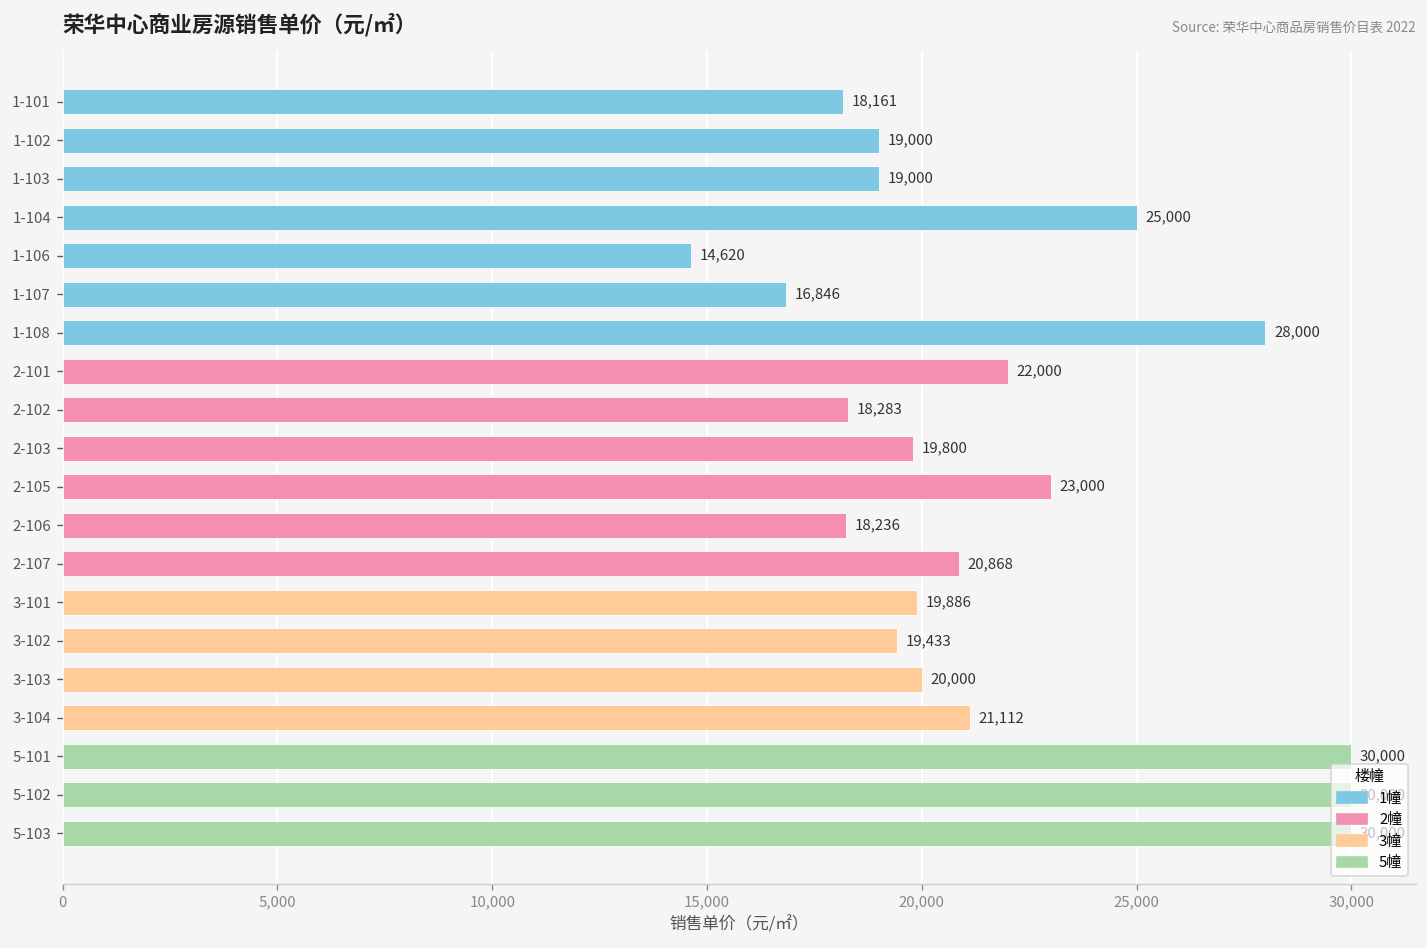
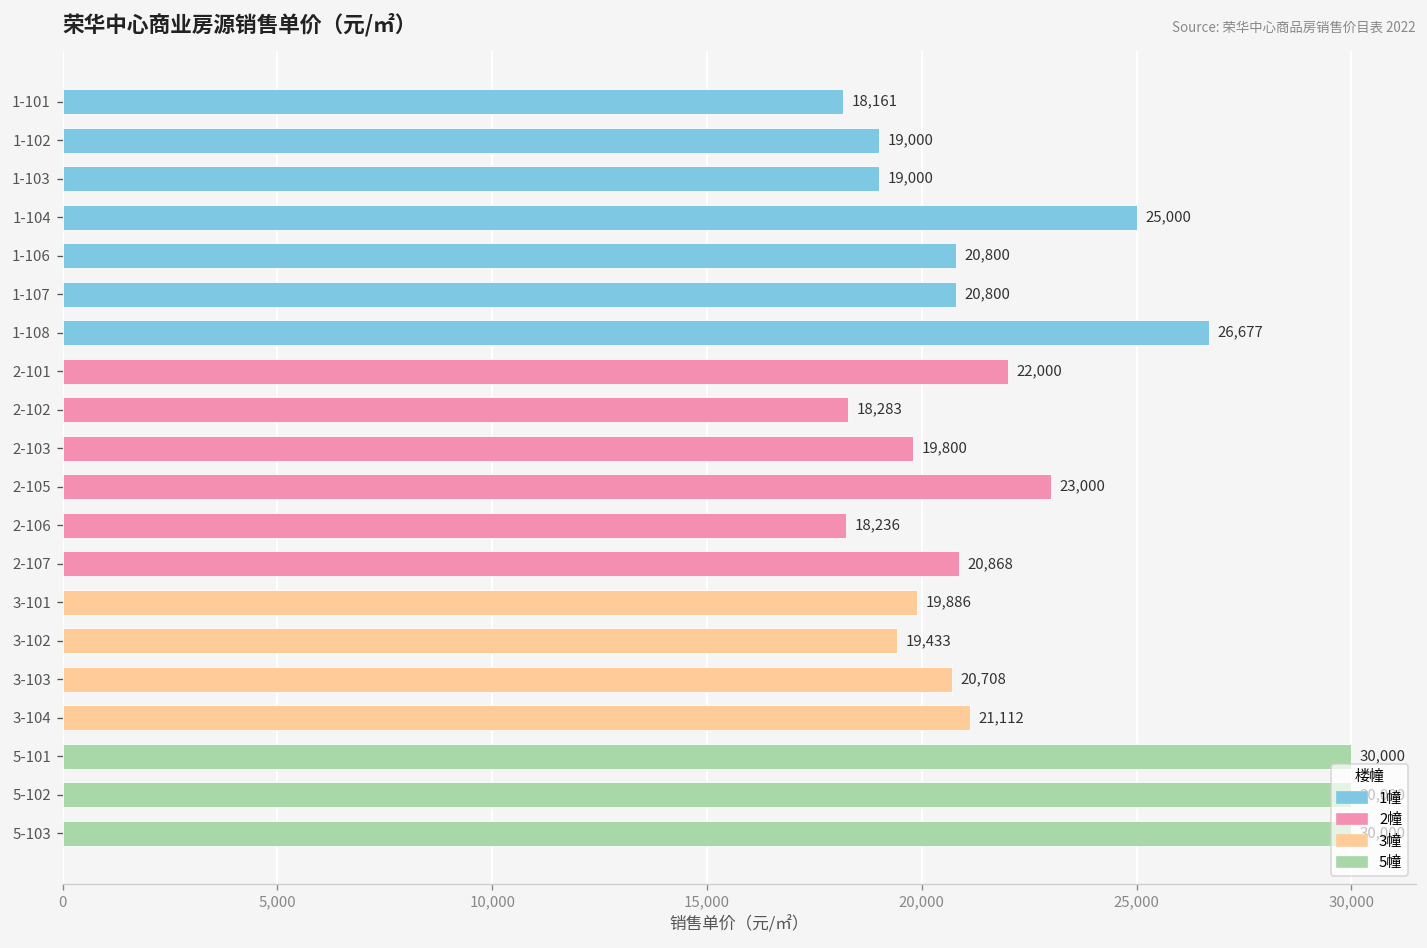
1-106: 14,620 -> 20,800
1-107: 16,846 -> 20,800
1-108: 28,000 -> 26,677
3-103: 20,000 -> 20,708
